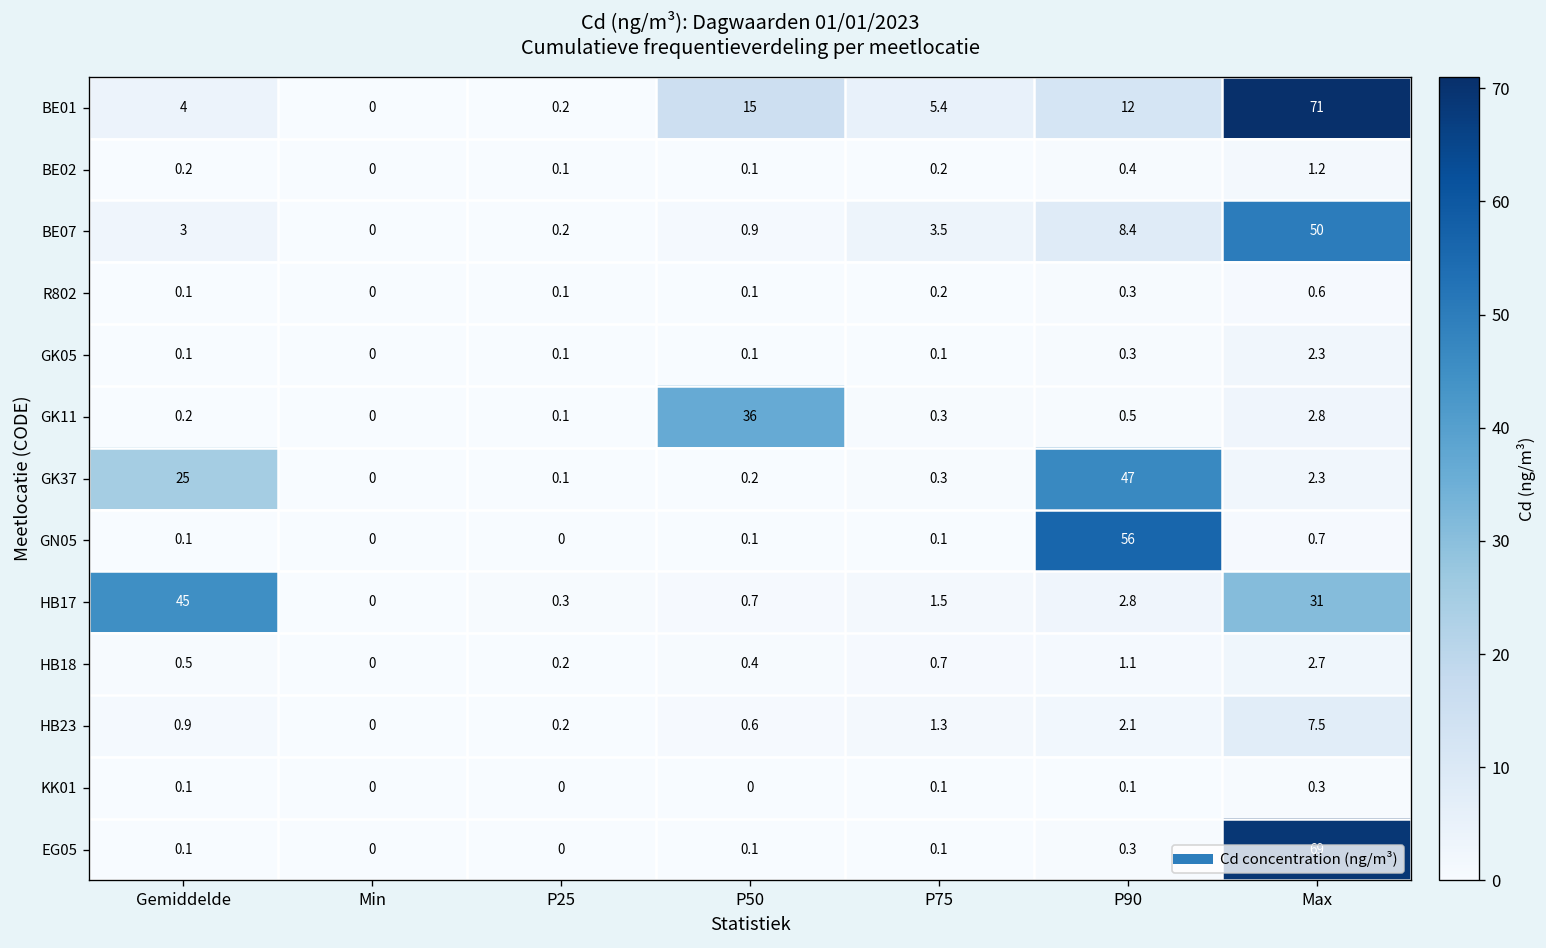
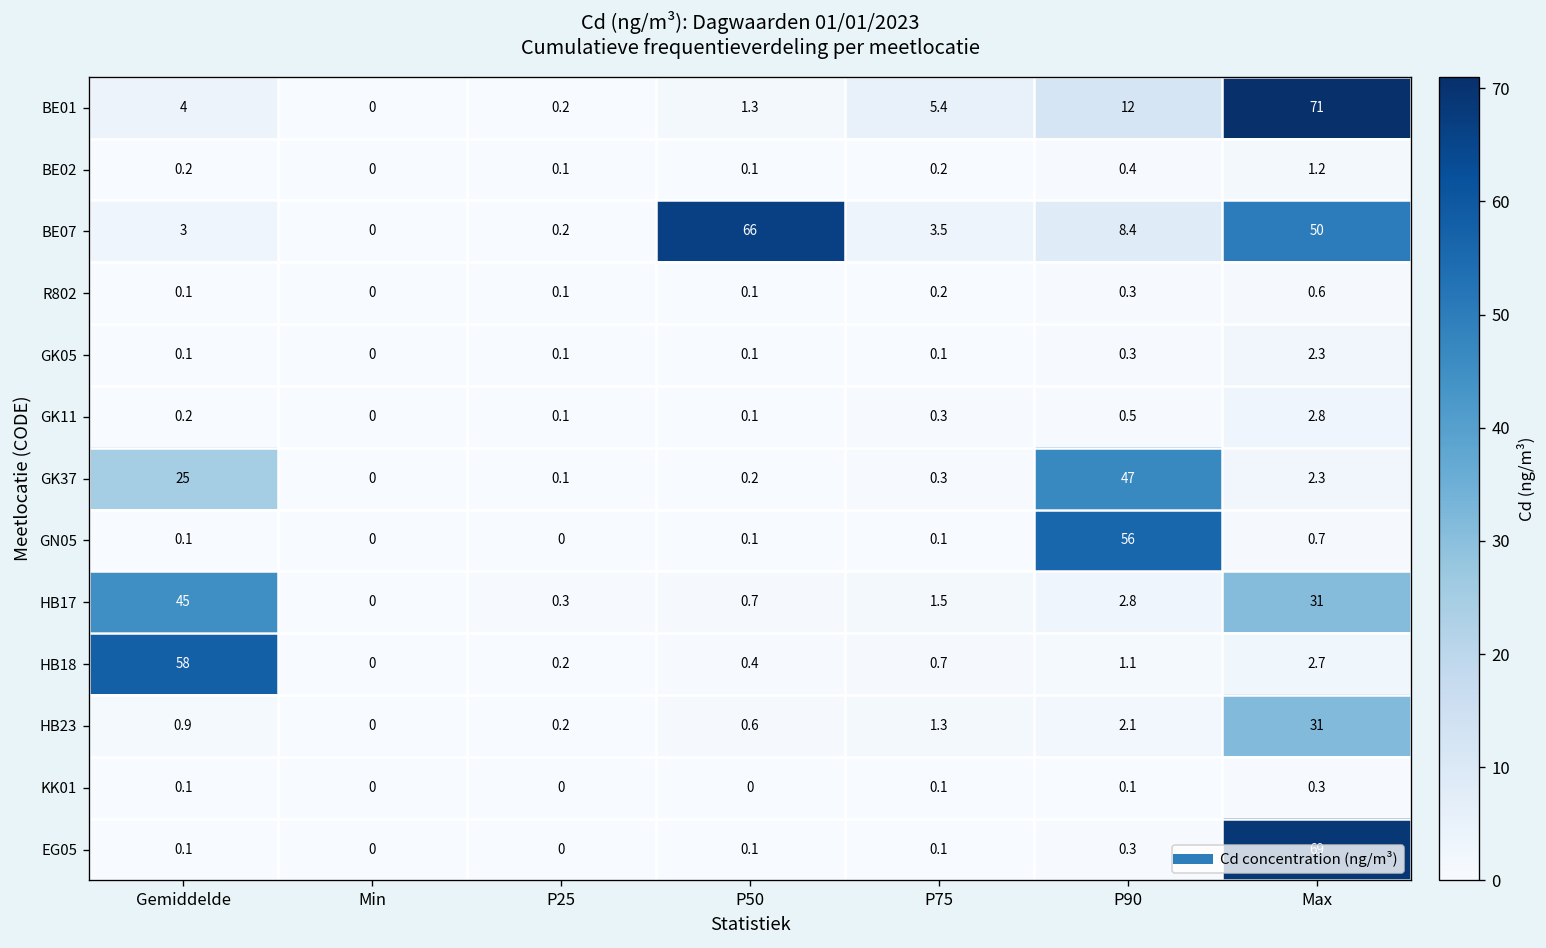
BE01, P50: 15 -> 1.3
BE07, P50: 0.9 -> 66
GK11, P50: 36 -> 0.1
HB18, Gemiddelde: 0.5 -> 58
HB23, Max: 7.5 -> 31
